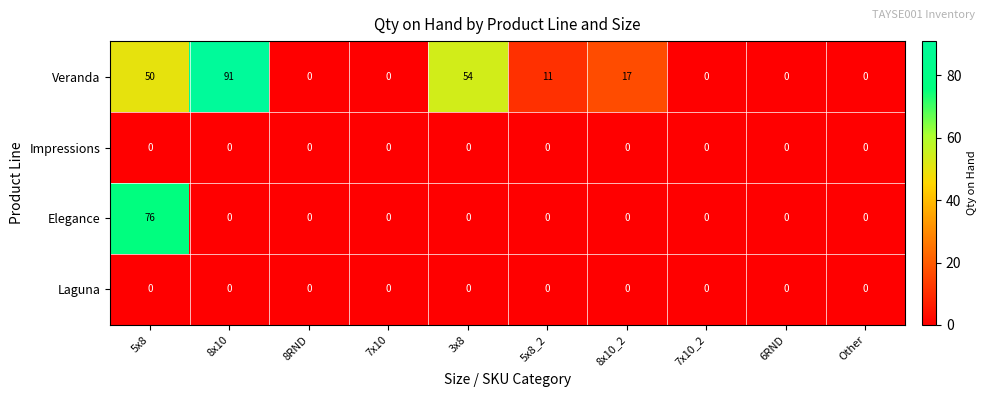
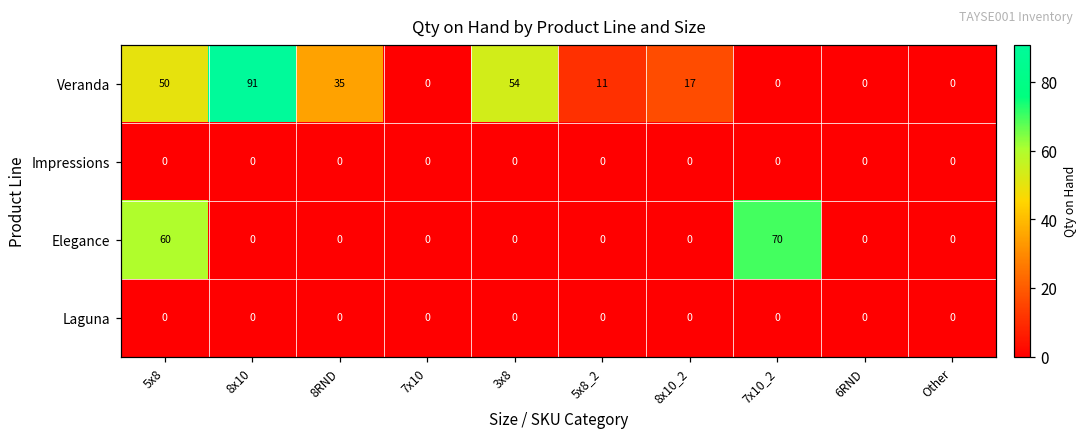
Veranda, 8RND: 0 -> 35
Elegance, 5x8: 76 -> 60
Elegance, 7x10_2: 0 -> 70
